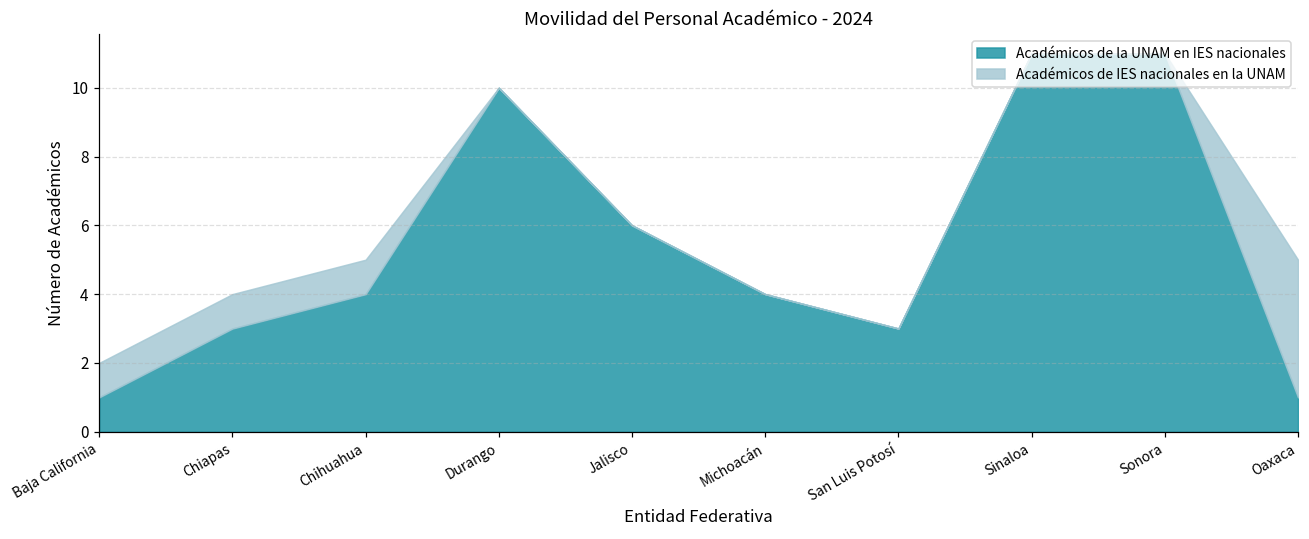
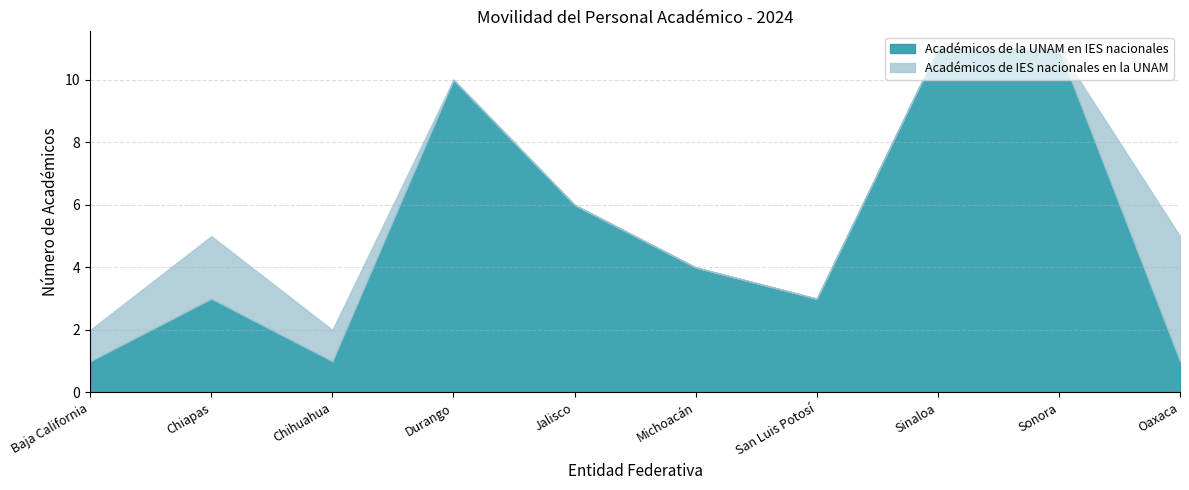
Académicos de IES nacionales en la UNAM, Chiapas: 1 -> 2
Académicos de la UNAM en IES nacionales, Chihuahua: 4 -> 1
